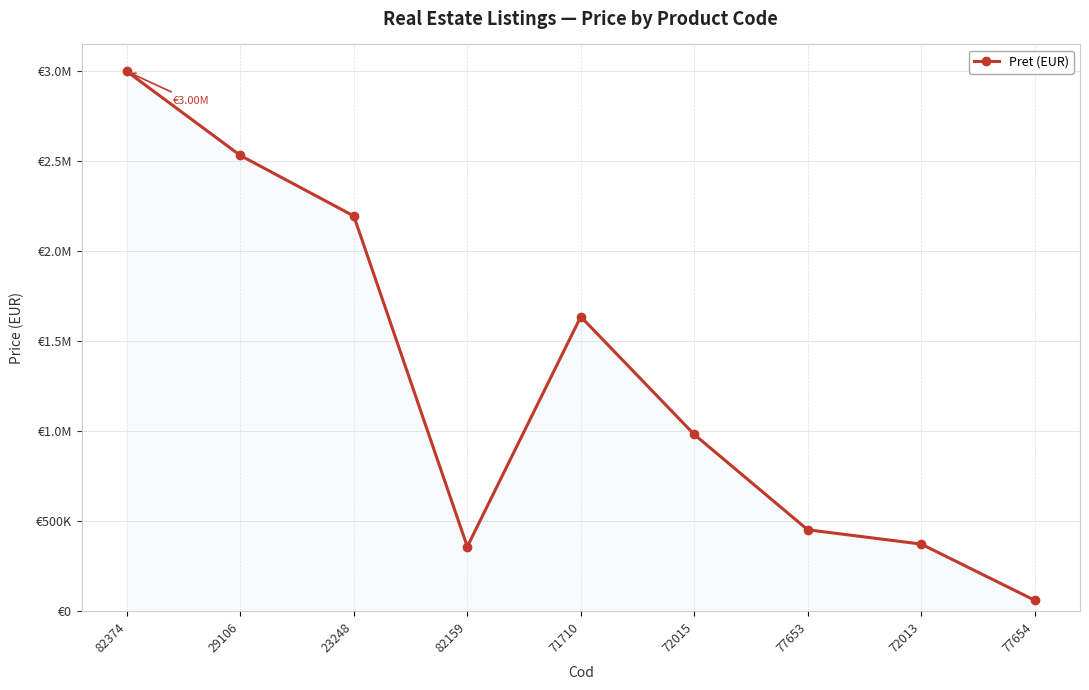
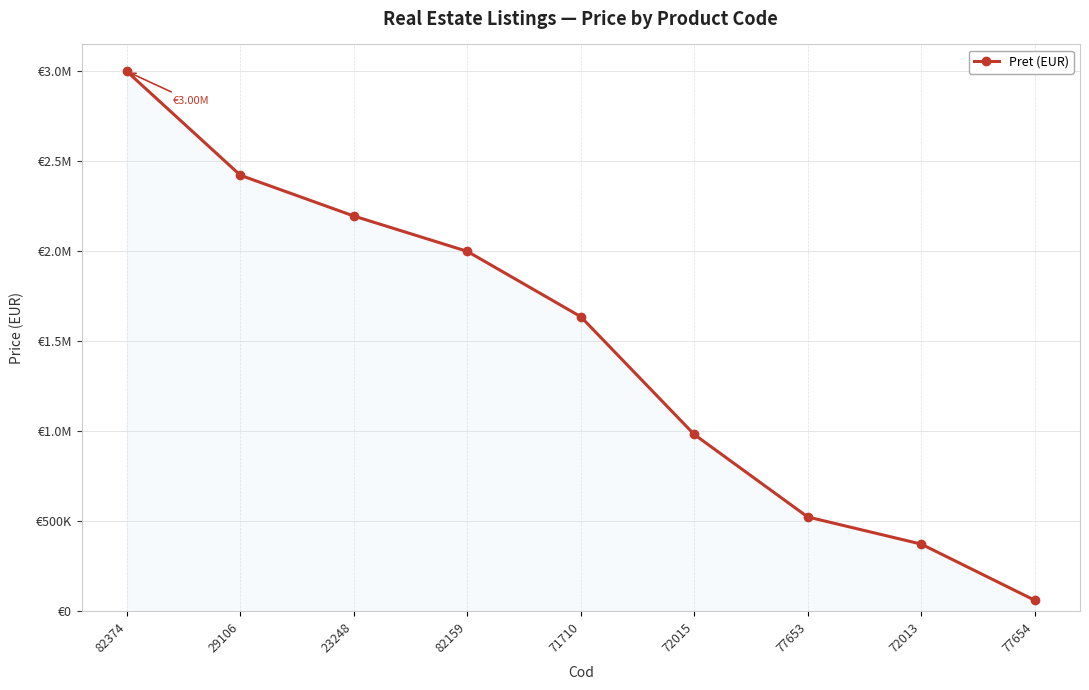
29106: €2530000 -> €2420000
82159: €360000 -> €2000000
77653: €450000 -> €520000
